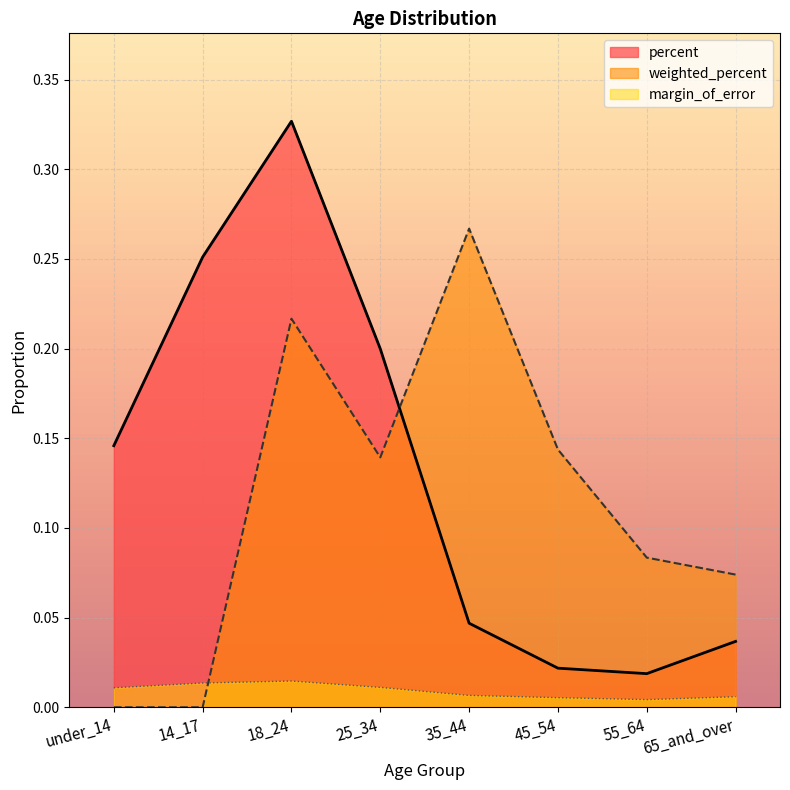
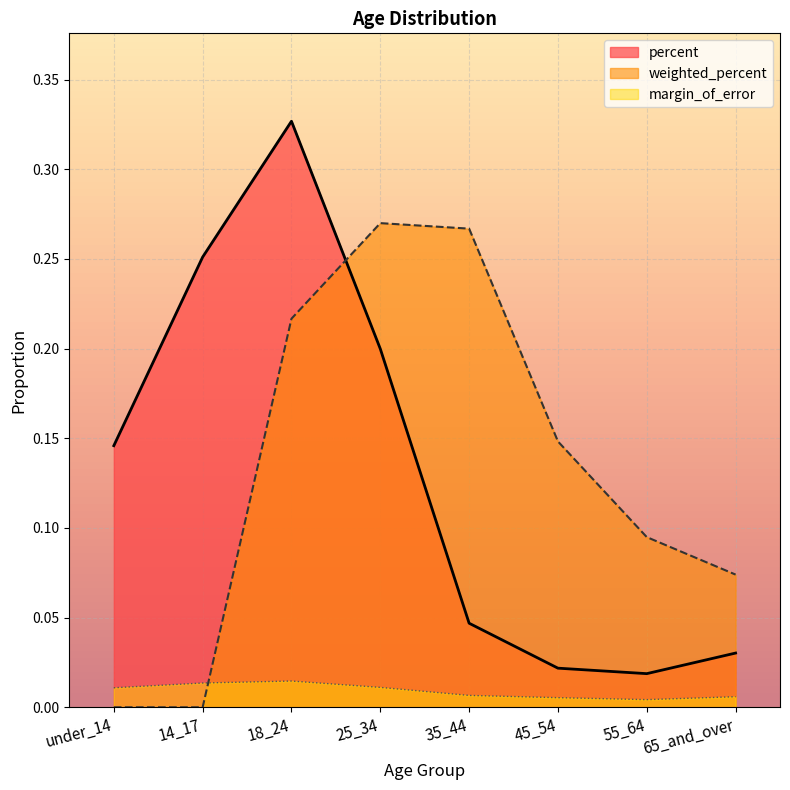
weighted_percent, 25_34: 0.139 -> 0.270
weighted_percent, 45_54: 0.144 -> 0.148
weighted_percent, 55_64: 0.083 -> 0.095
percent, 65_and_over: 0.037 -> 0.030
